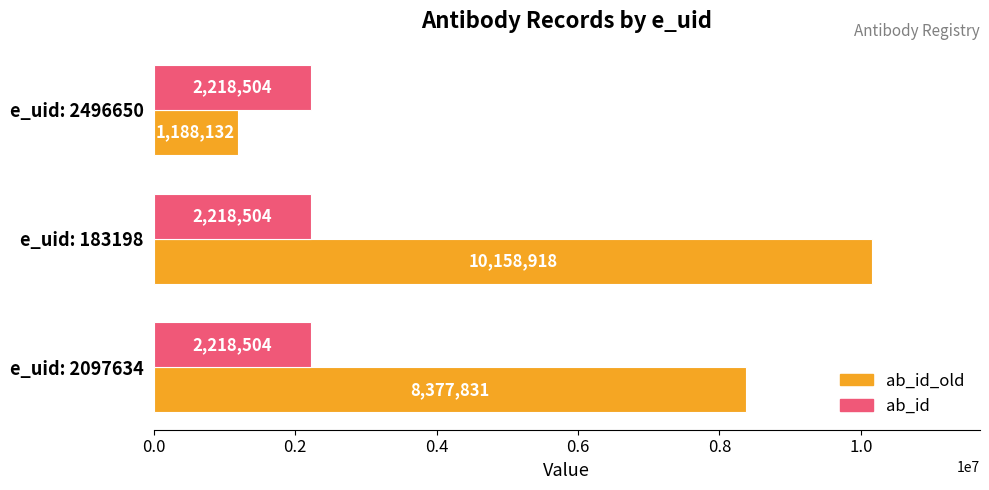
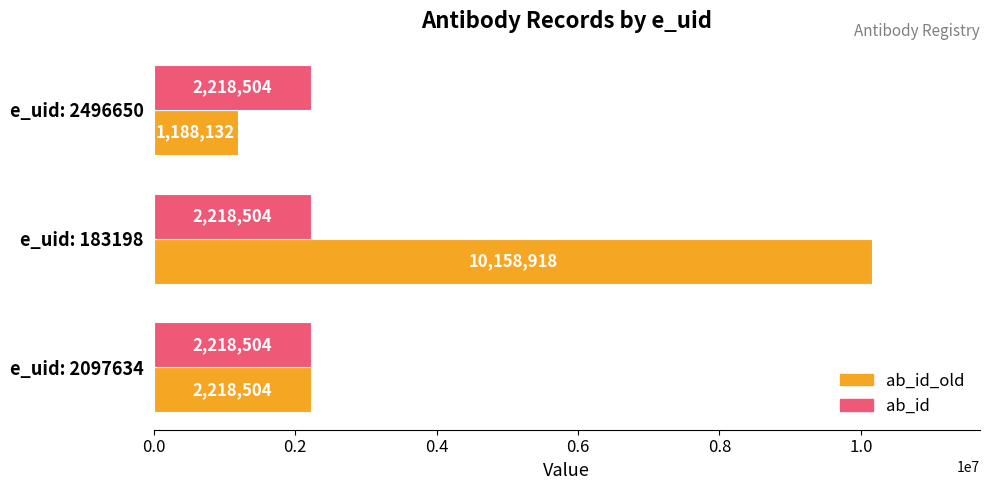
ab_id_old, e_uid: 2097634: 8,377,831 -> 2,218,504
